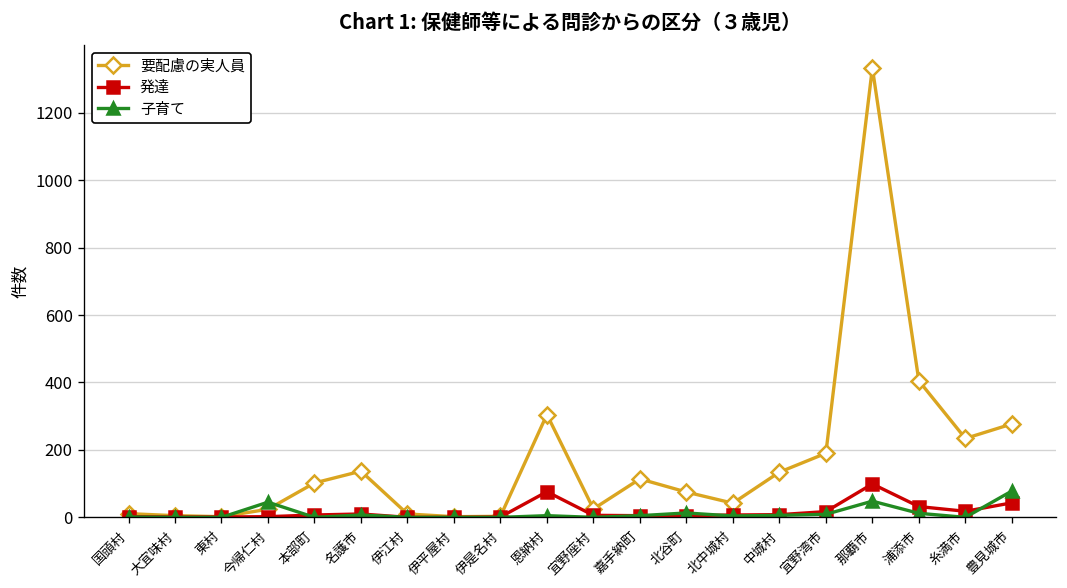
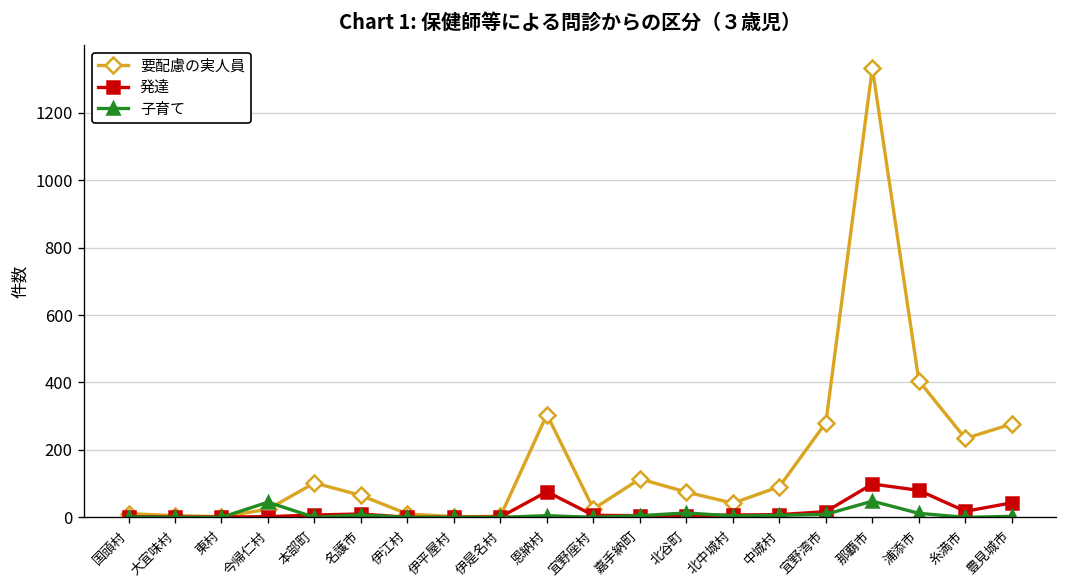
要配慮の実人員, 名護市: 140 -> 70
要配慮の実人員, 中城村: 130 -> 90
要配慮の実人員, 宜野湾市: 190 -> 280
発達, 浦添市: 30 -> 80
子育て, 豊見城市: 80 -> 0
